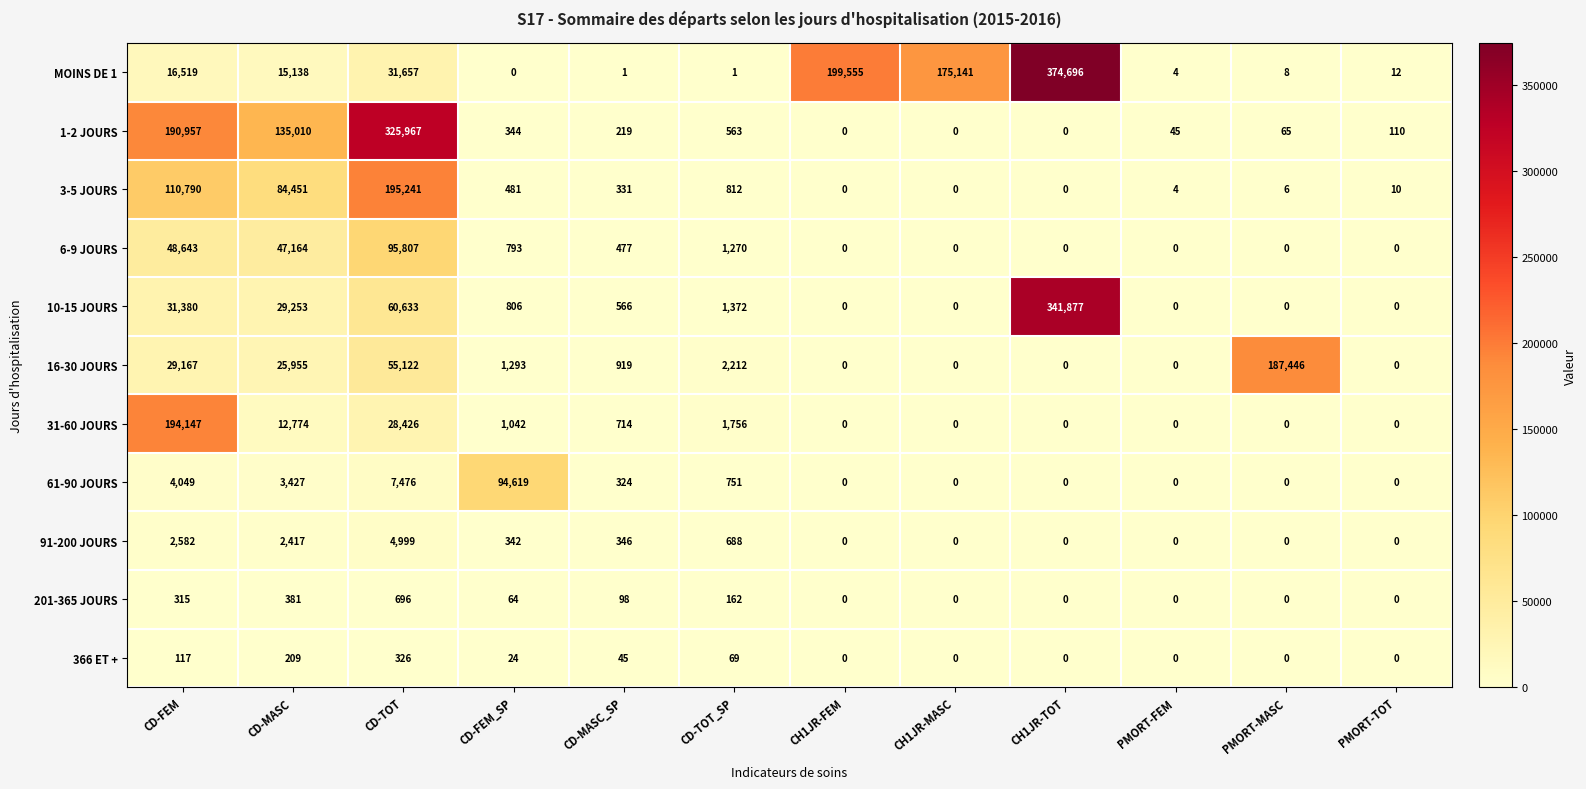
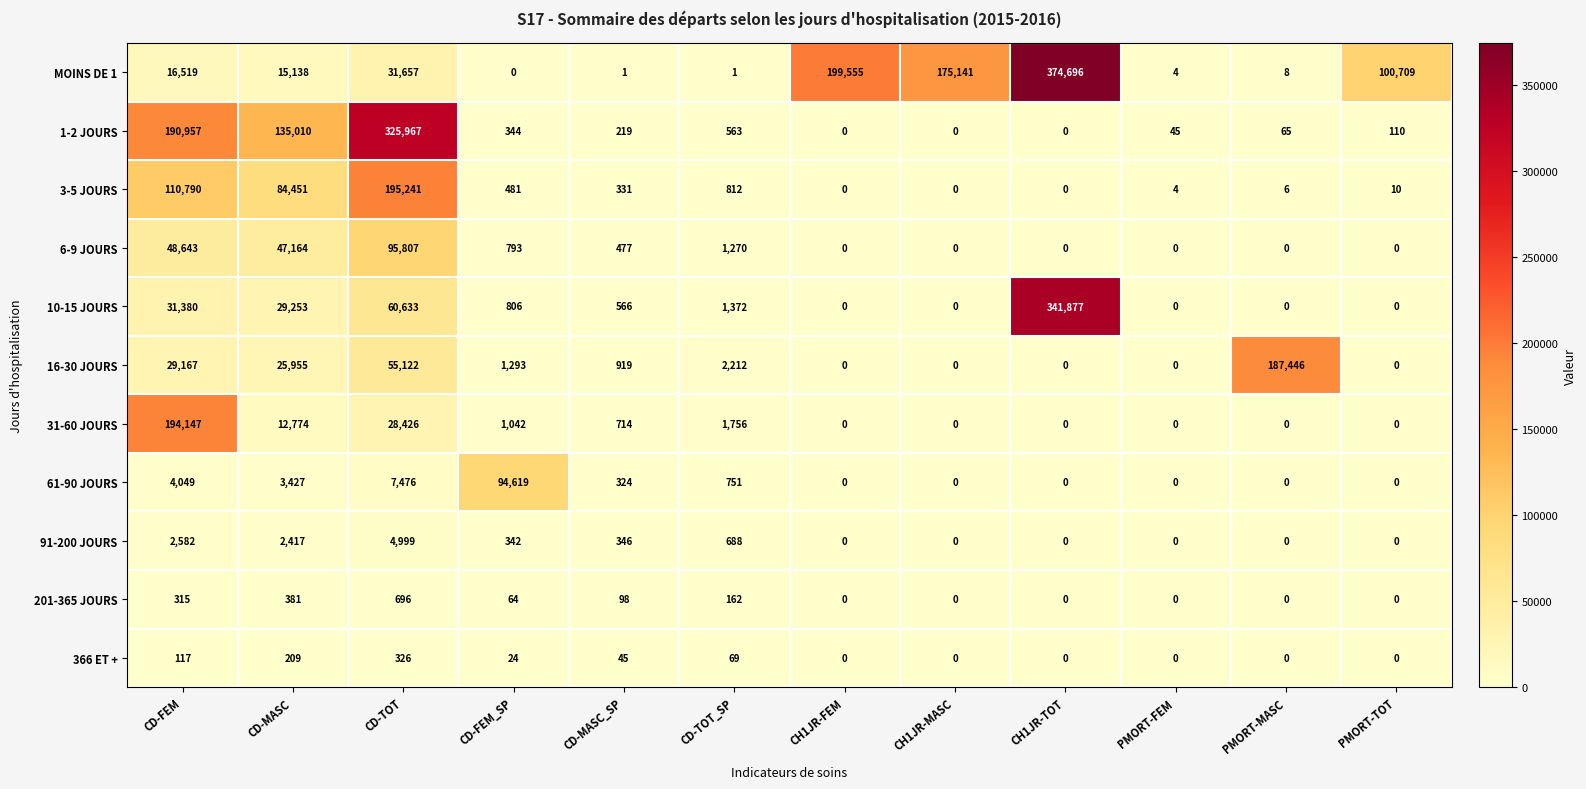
MOINS DE 1, PMORT-TOT: 12 -> 100,709
